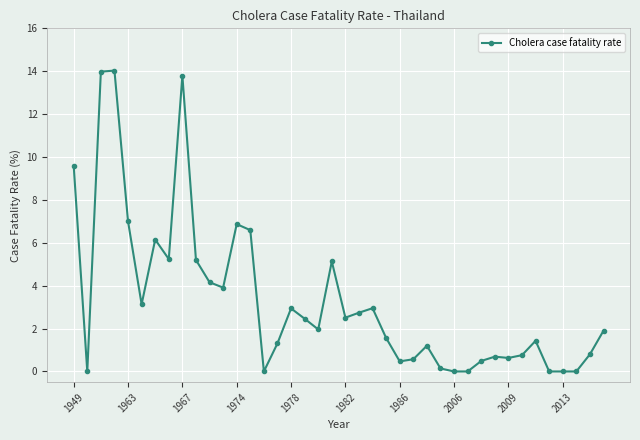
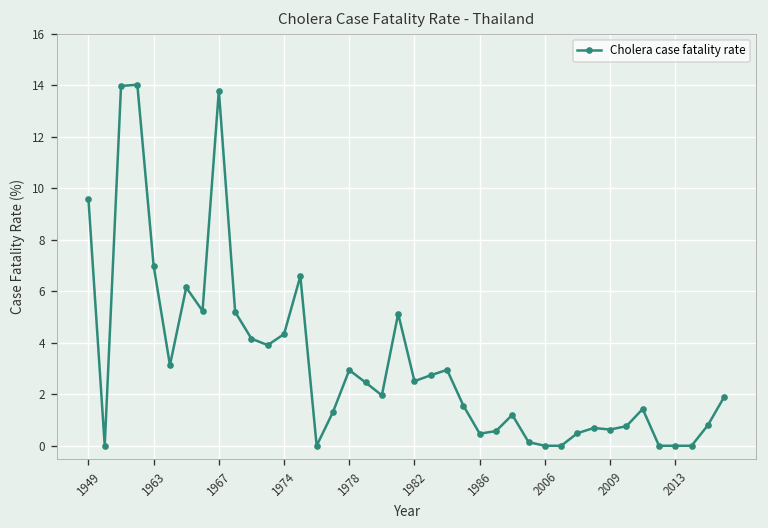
1974: 6.9 -> 4.3
